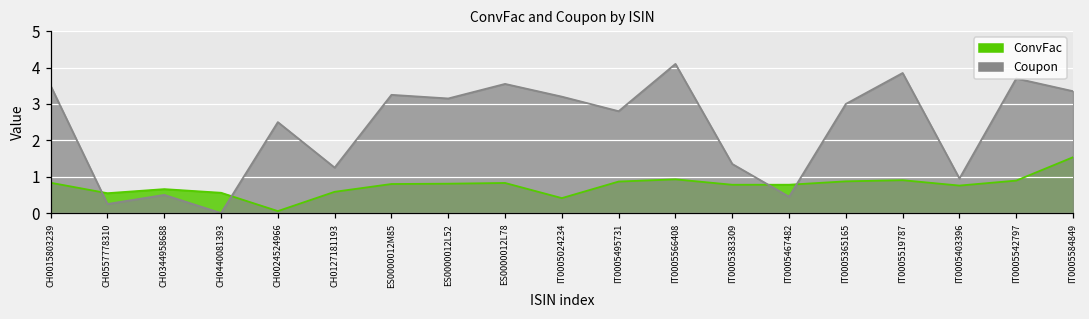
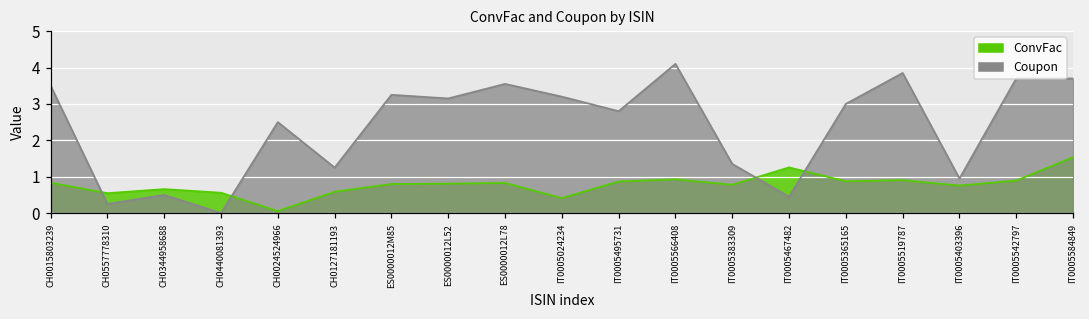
ConvFac, IT0005467482: 0.8 -> 1.3
Coupon, IT0005584849: 3.4 -> 3.7
